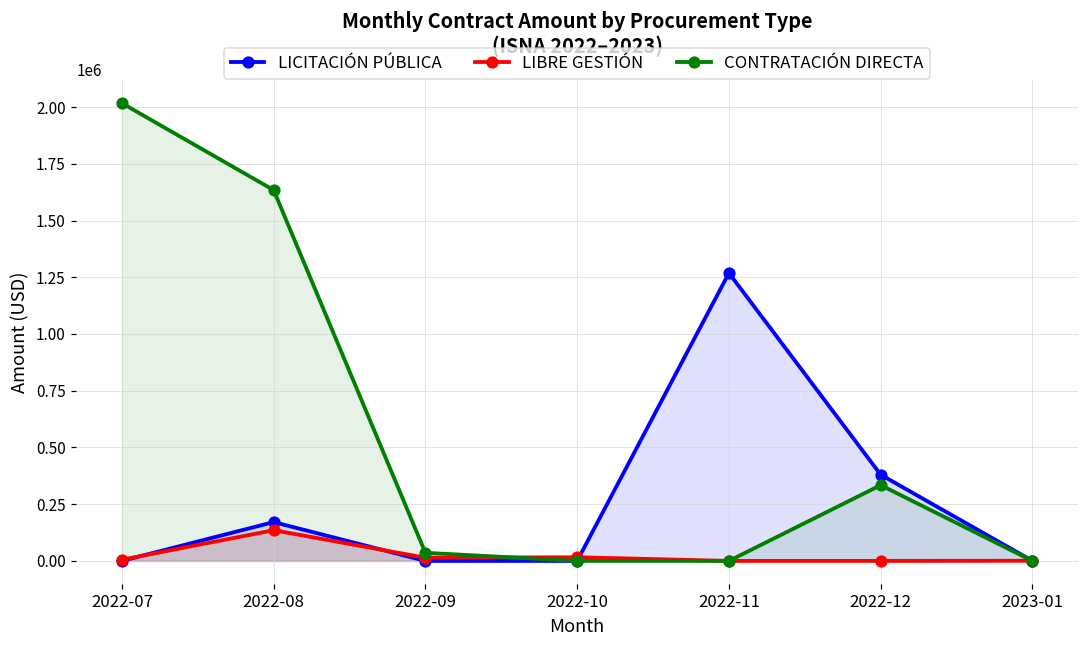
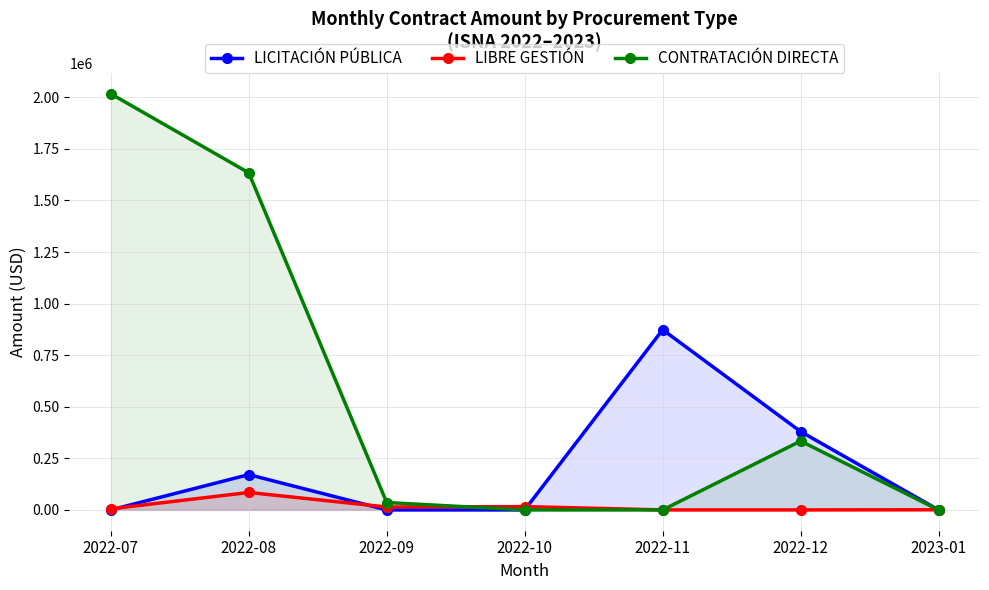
LIBRE GESTIÓN, 2022-08: 140000 -> 80000
LICITACIÓN PÚBLICA, 2022-11: 1270000 -> 870000
